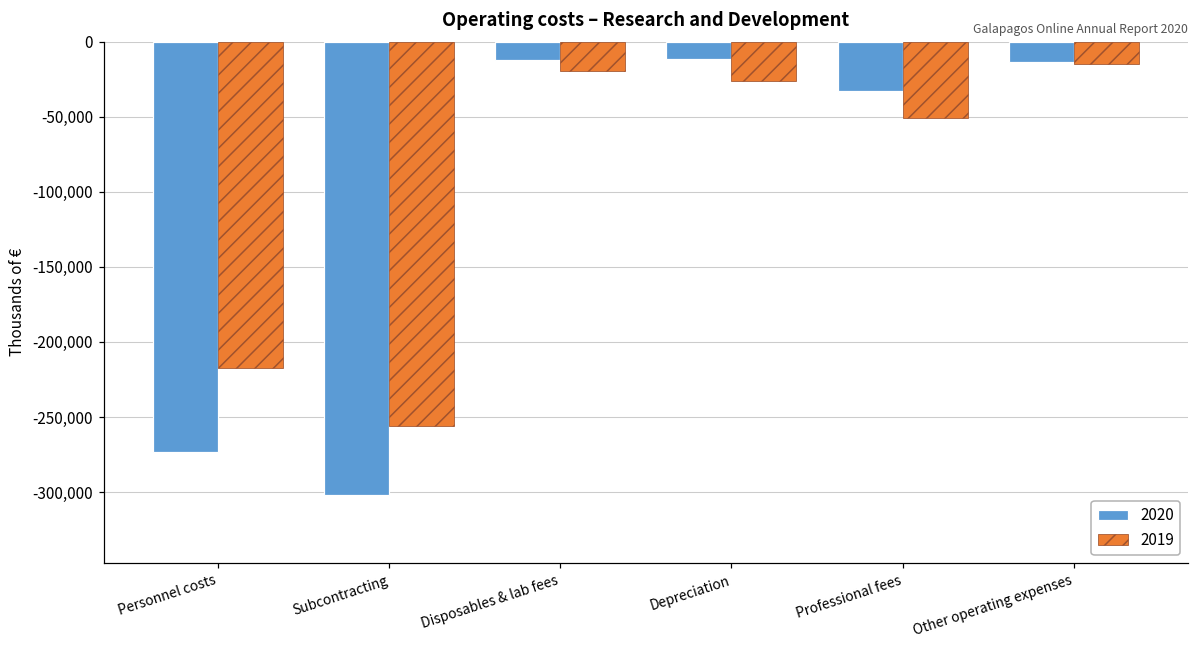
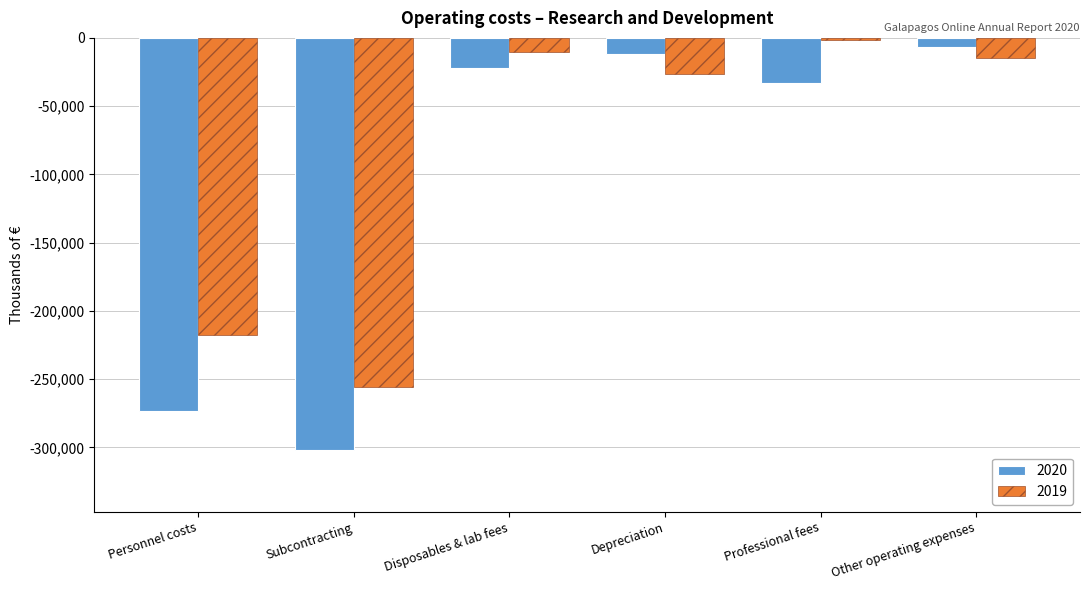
2020, Disposables & lab fees: -12,000 -> -22,000
2019, Disposables & lab fees: -20,000 -> -11,000
2019, Professional fees: -51,000 -> -2,000
2020, Other operating expenses: -14,000 -> -7,000
